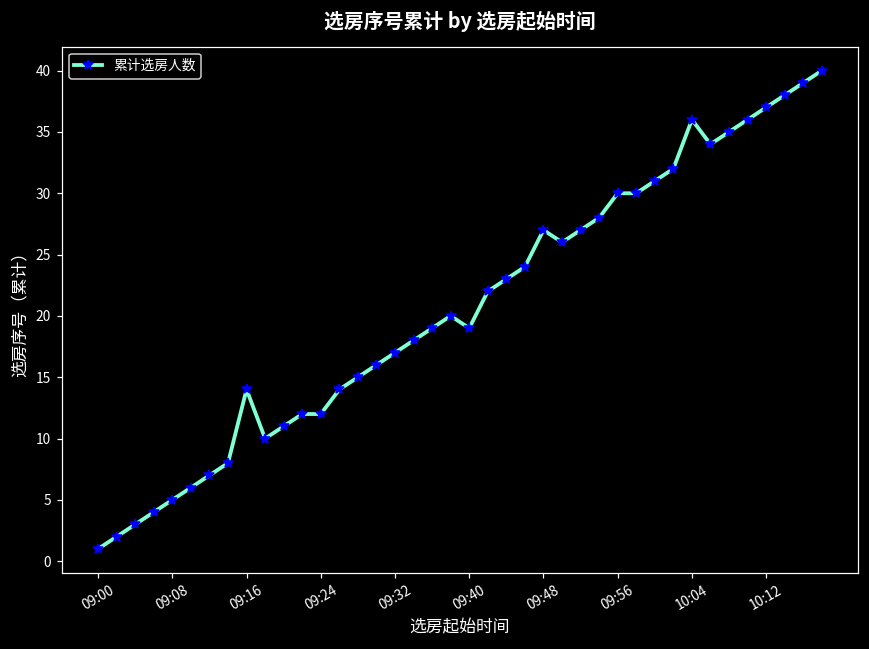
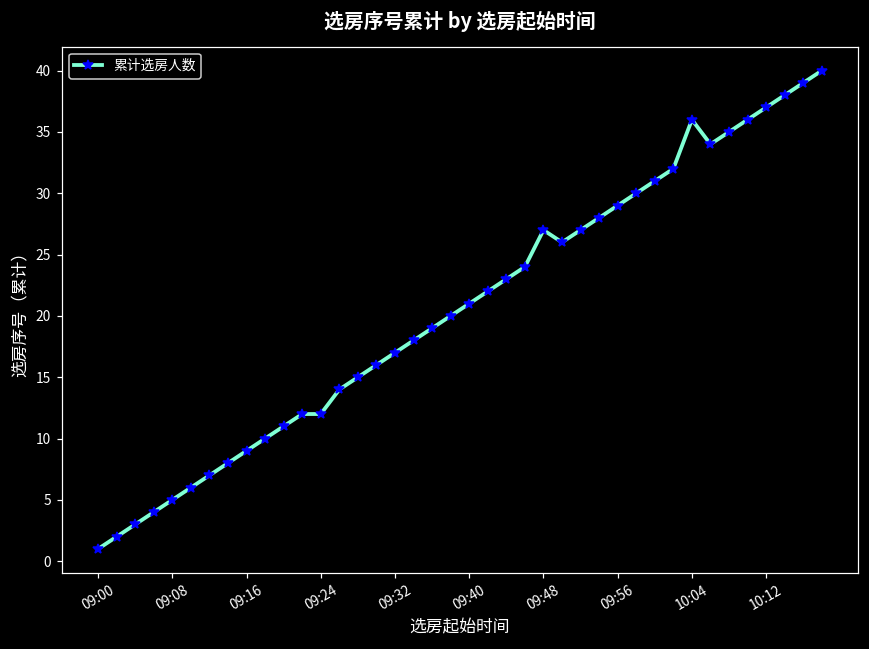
09:16: 14 -> 9
09:40: 19 -> 21
09:56: 30 -> 29
